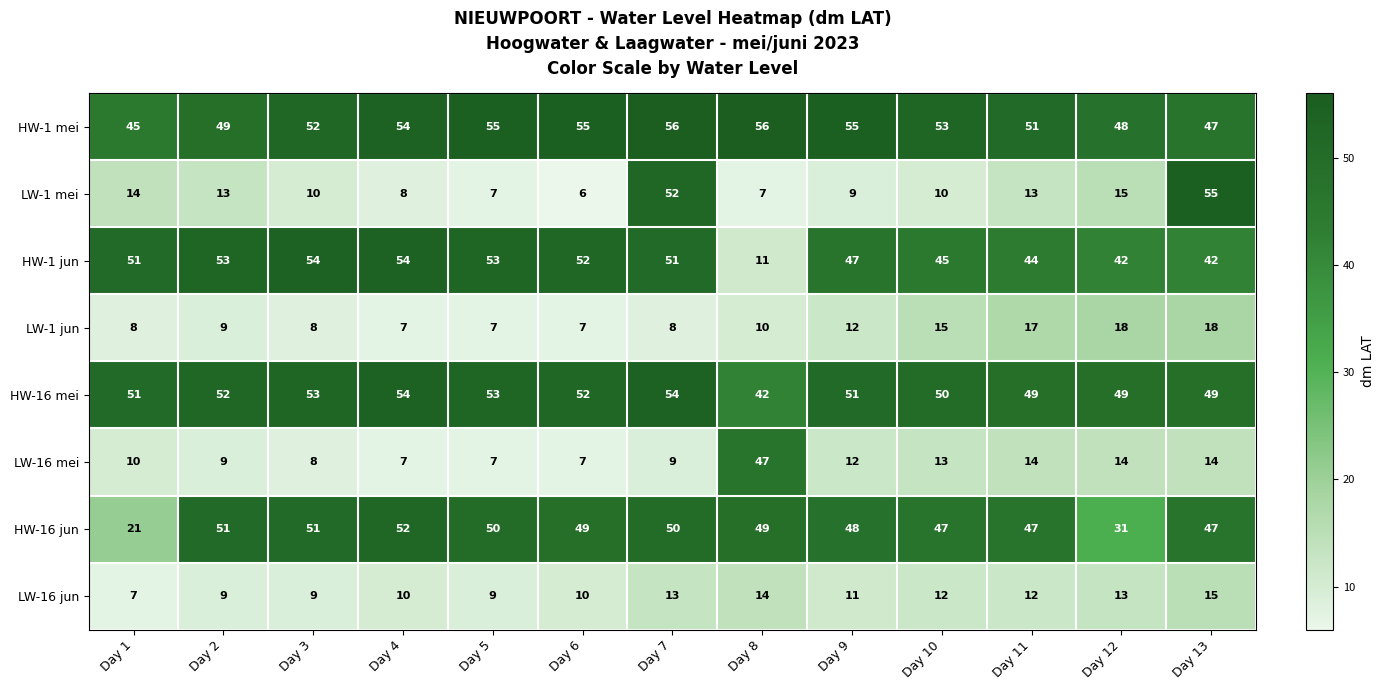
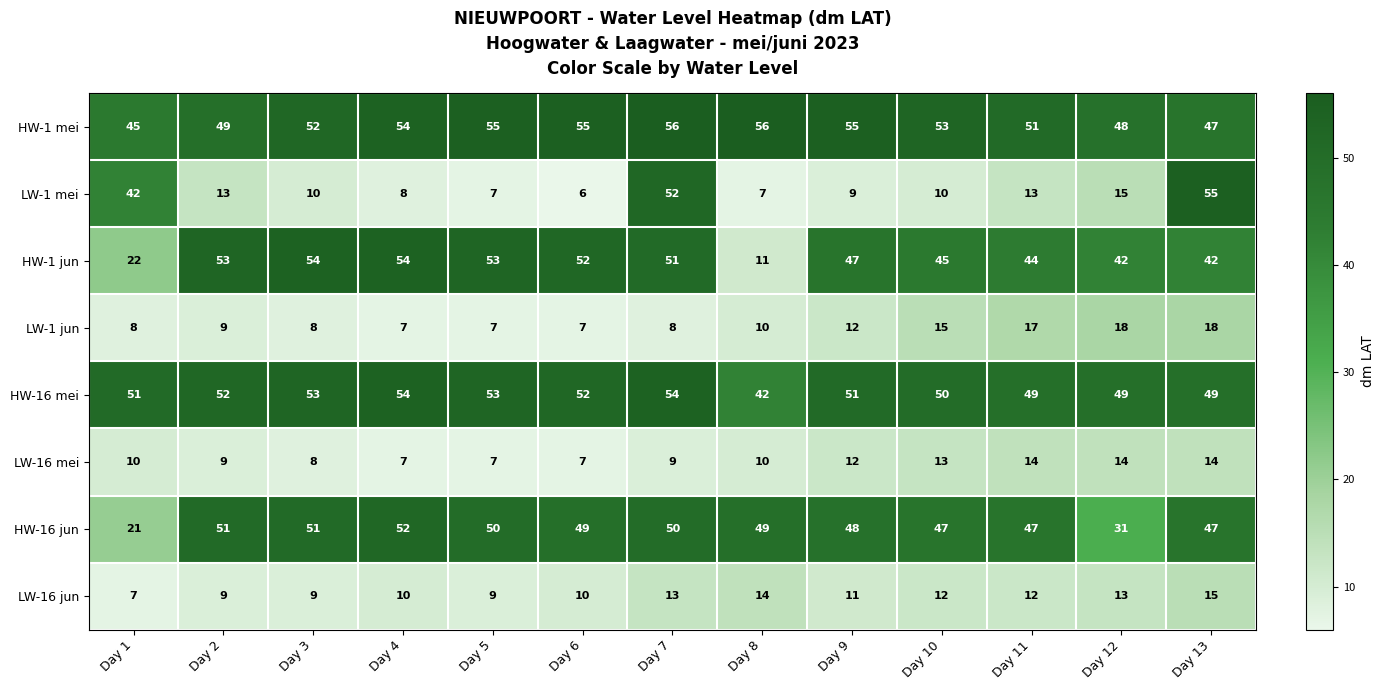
LW-1 mei, Day 1: 14 -> 42
HW-1 jun, Day 1: 51 -> 22
LW-16 mei, Day 8: 47 -> 10
